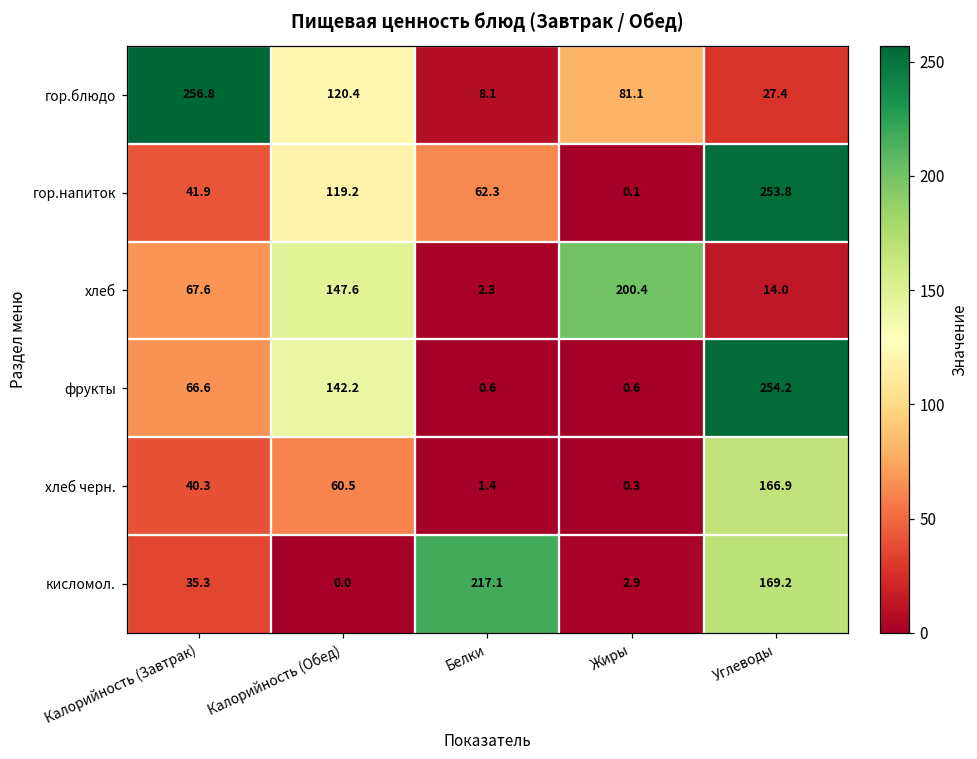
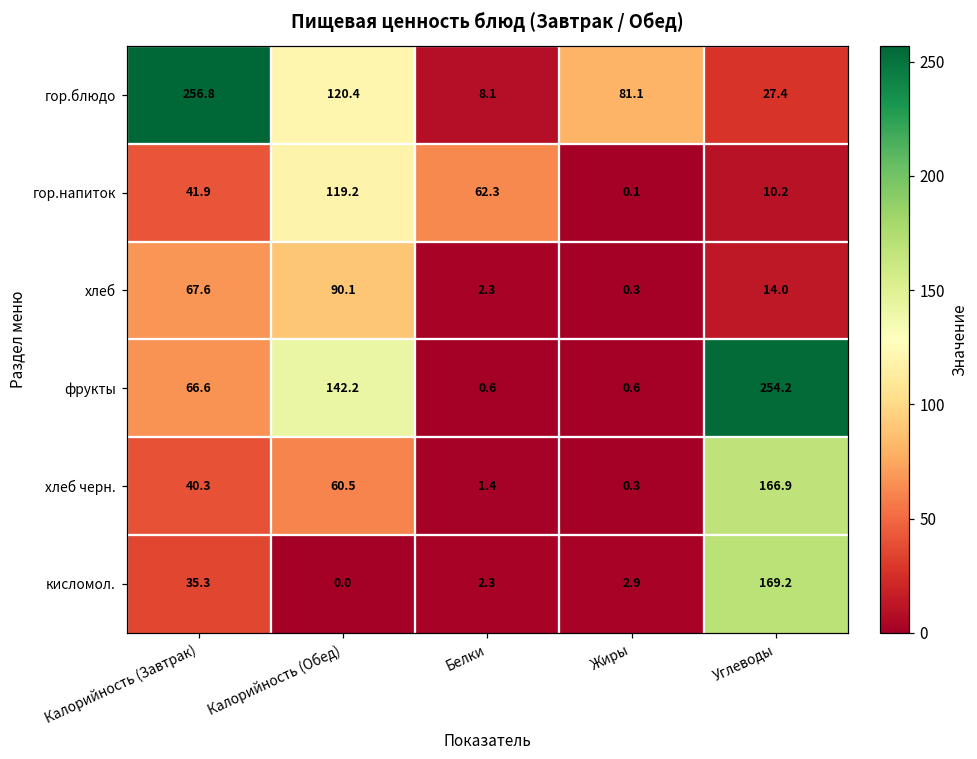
гор.напиток, Углеводы: 253.8 -> 10.2
хлеб, Калорийность (Обед): 147.6 -> 90.1
хлеб, Жиры: 200.4 -> 0.3
кисломол., Белки: 217.1 -> 2.3
